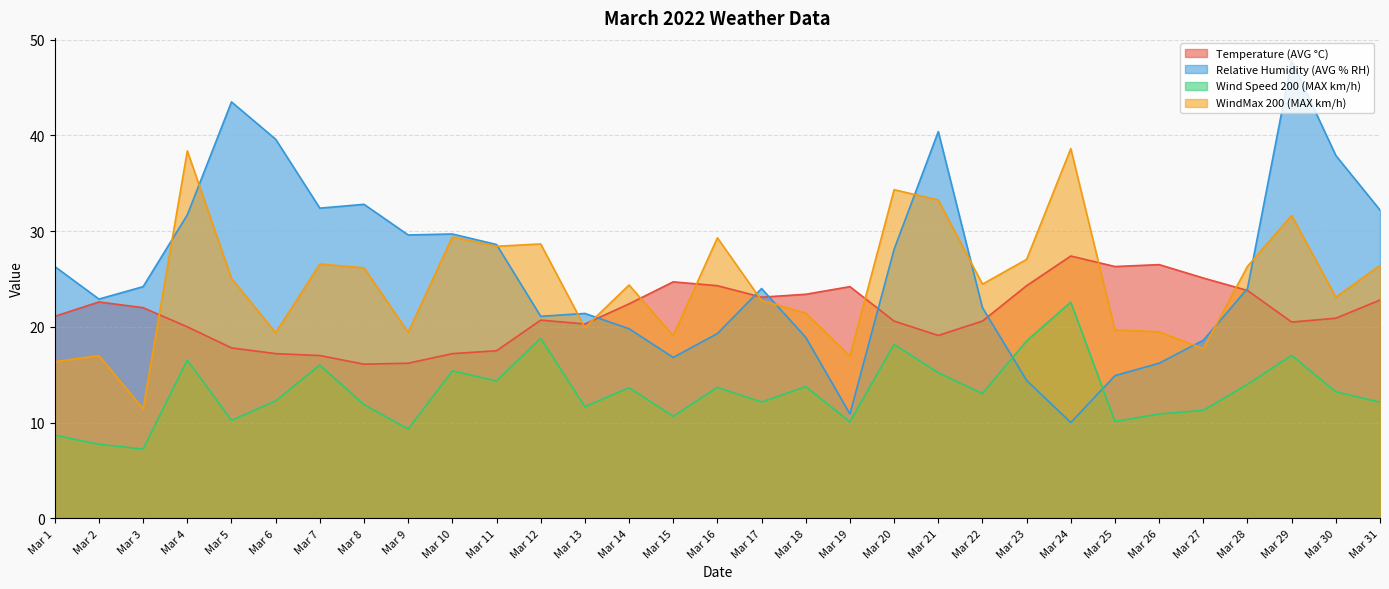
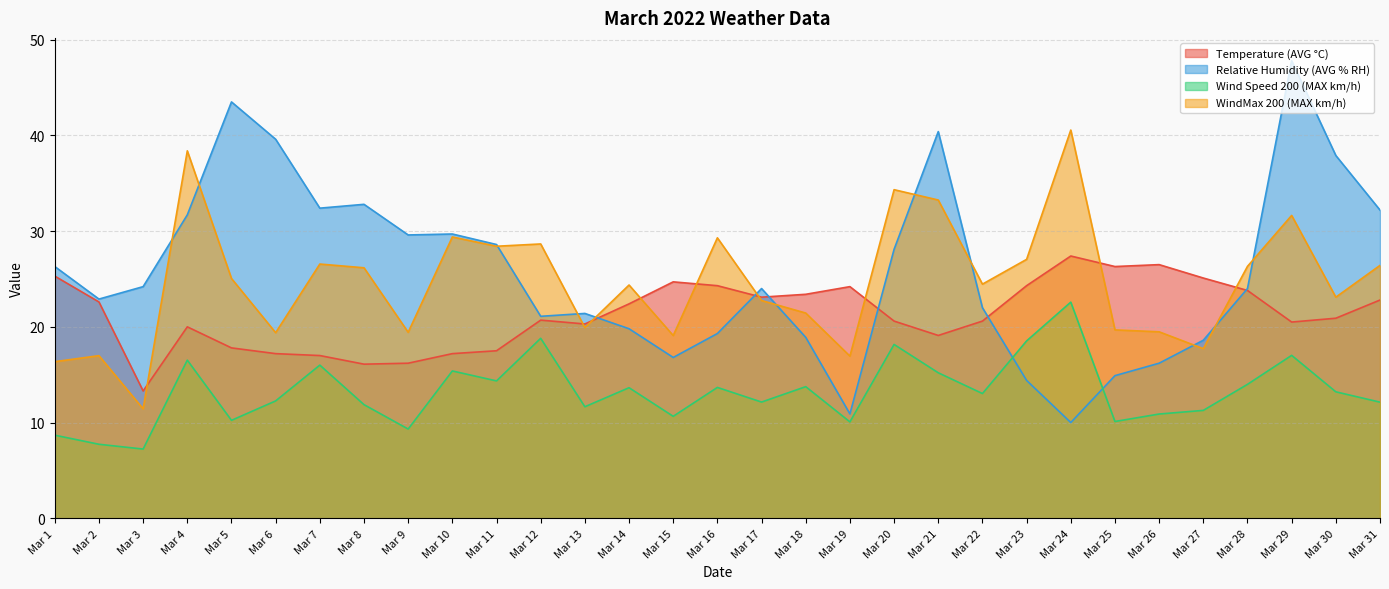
Temperature (AVG °C), Mar 1: 21 -> 25
Temperature (AVG °C), Mar 3: 22 -> 13
WindMax 200 (MAX km/h), Mar 24: 39 -> 41
